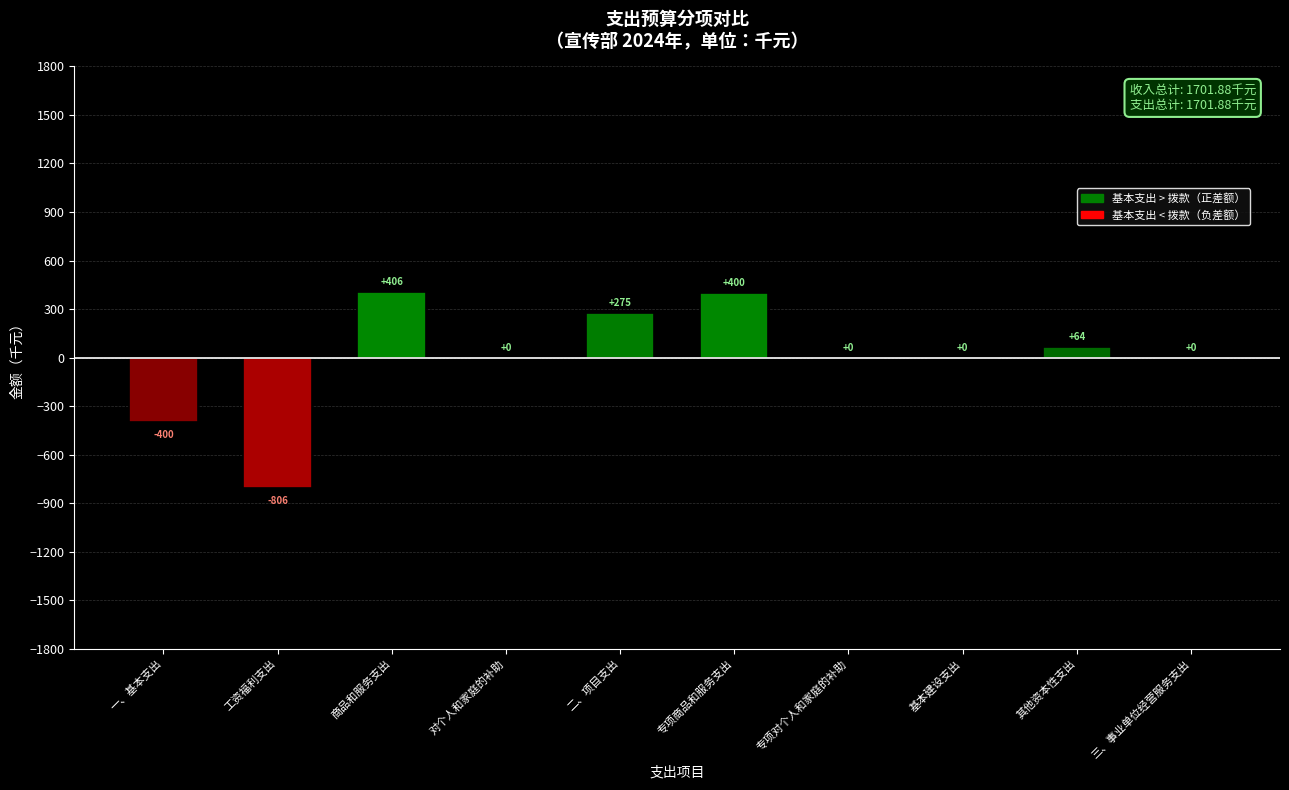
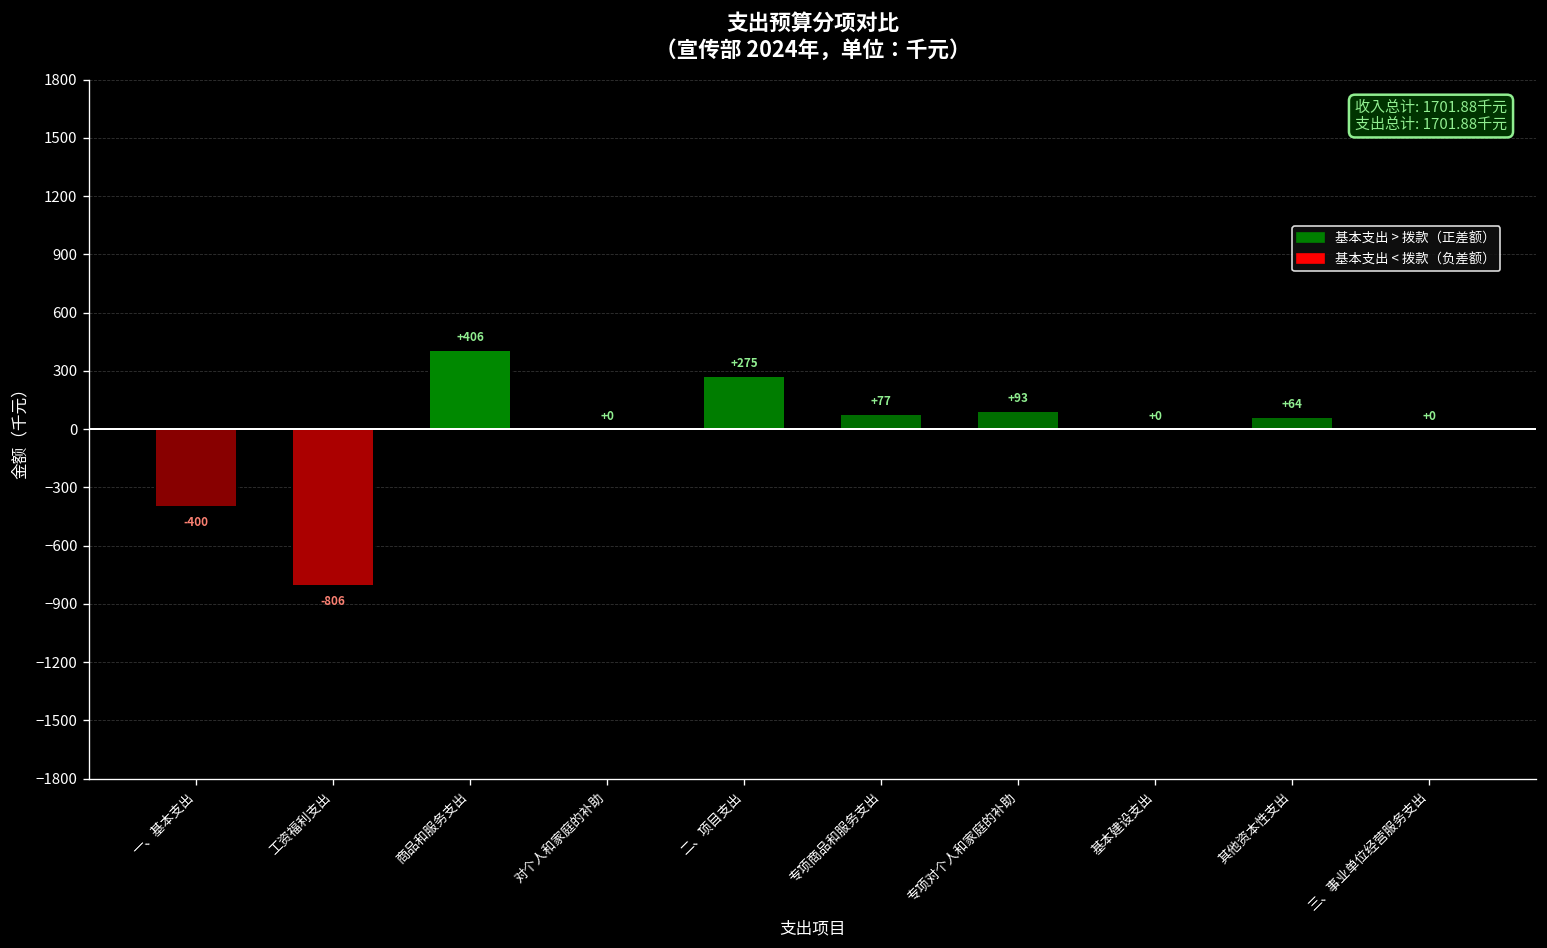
专项商品和服务支出: +400 -> +77
专项对个人和家庭的补助: +0 -> +93
